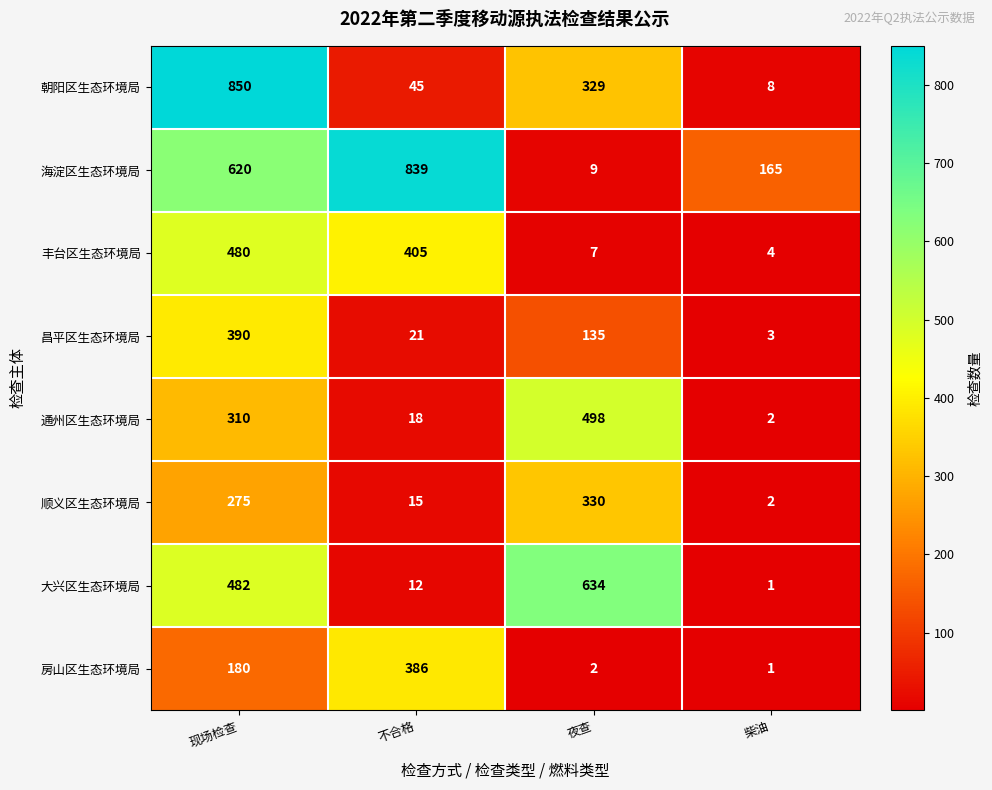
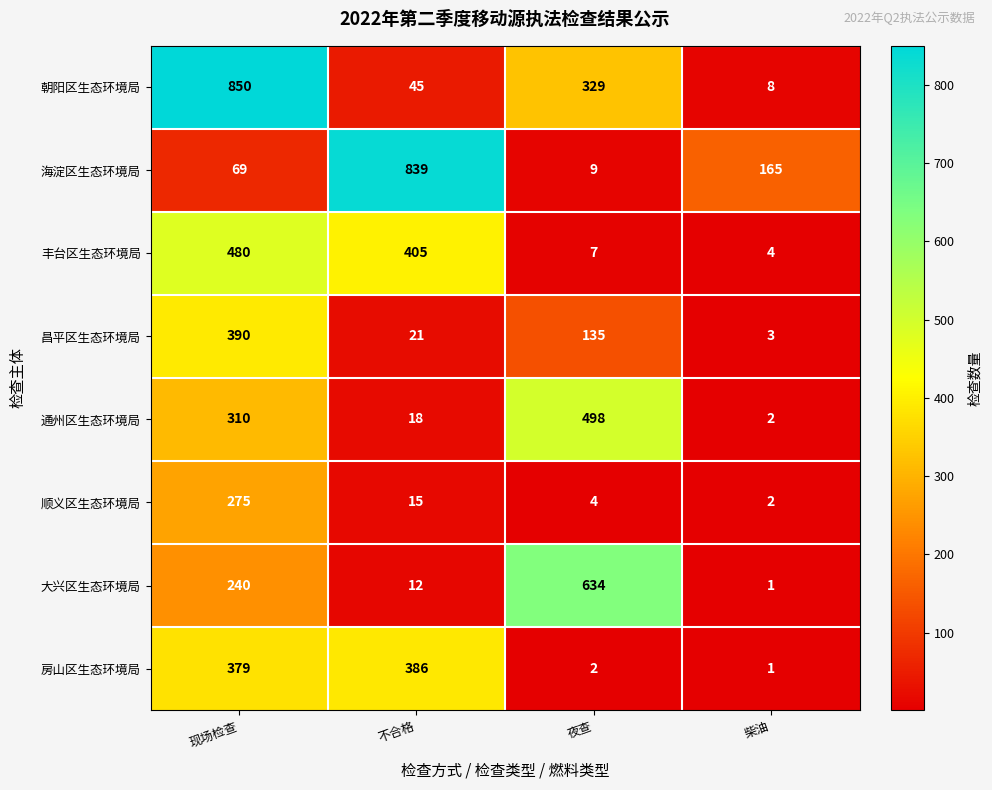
海淀区生态环境局, 现场检查: 620 -> 69
顺义区生态环境局, 夜查: 330 -> 4
大兴区生态环境局, 现场检查: 482 -> 240
房山区生态环境局, 现场检查: 180 -> 379
